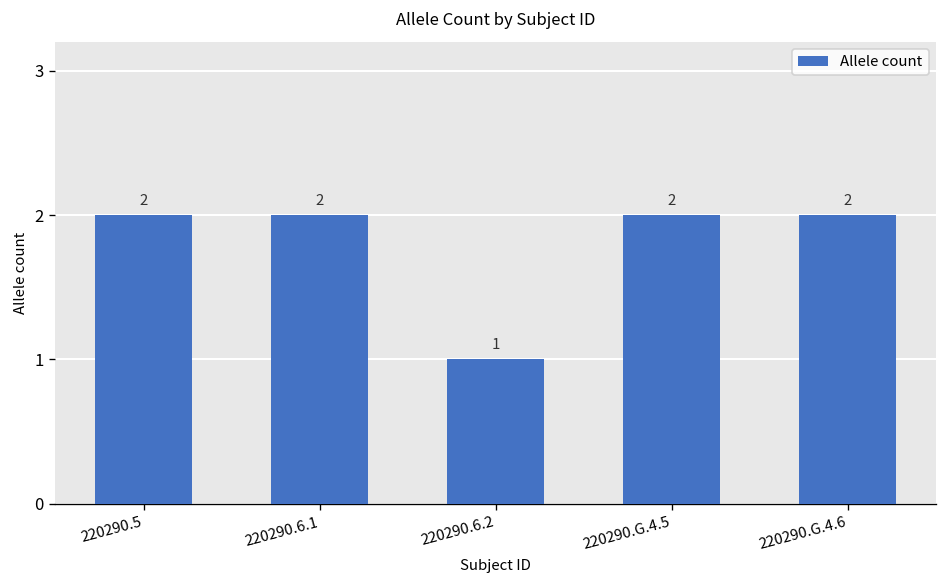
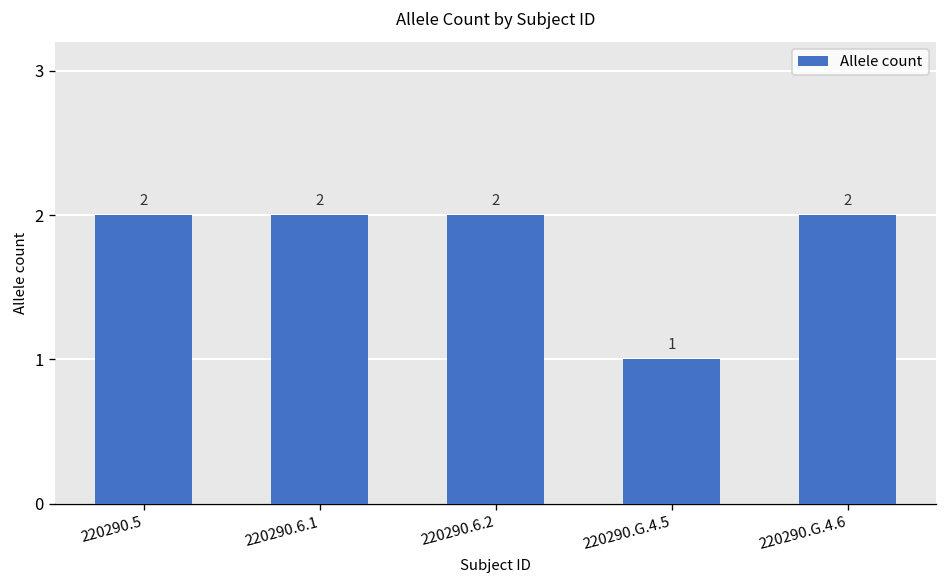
220290.6.2: 1 -> 2
220290.G.4.5: 2 -> 1
